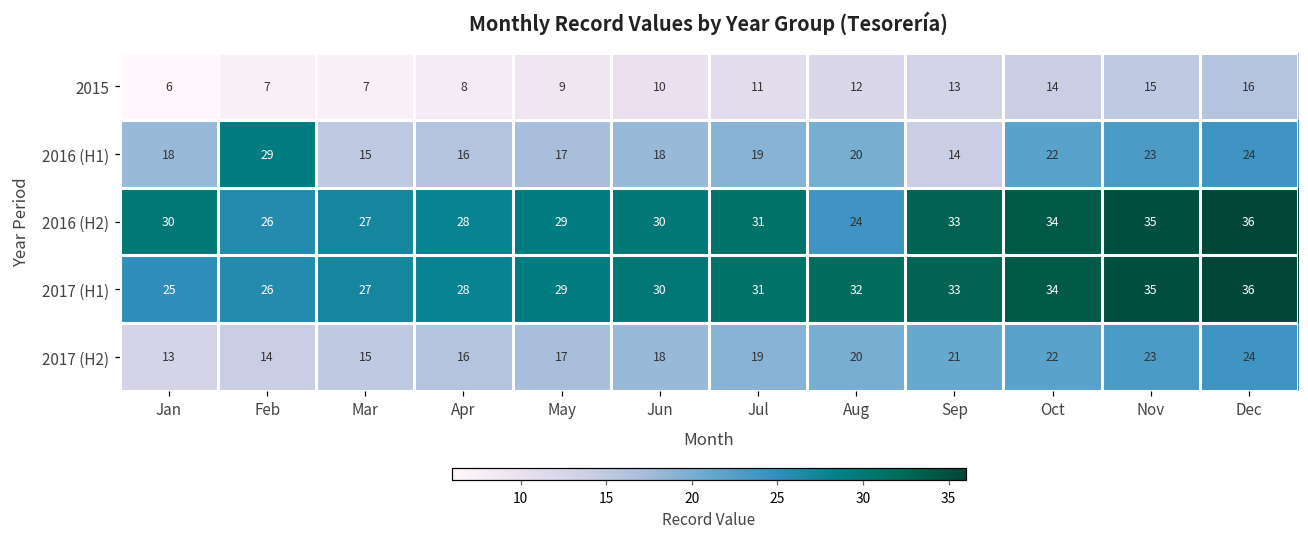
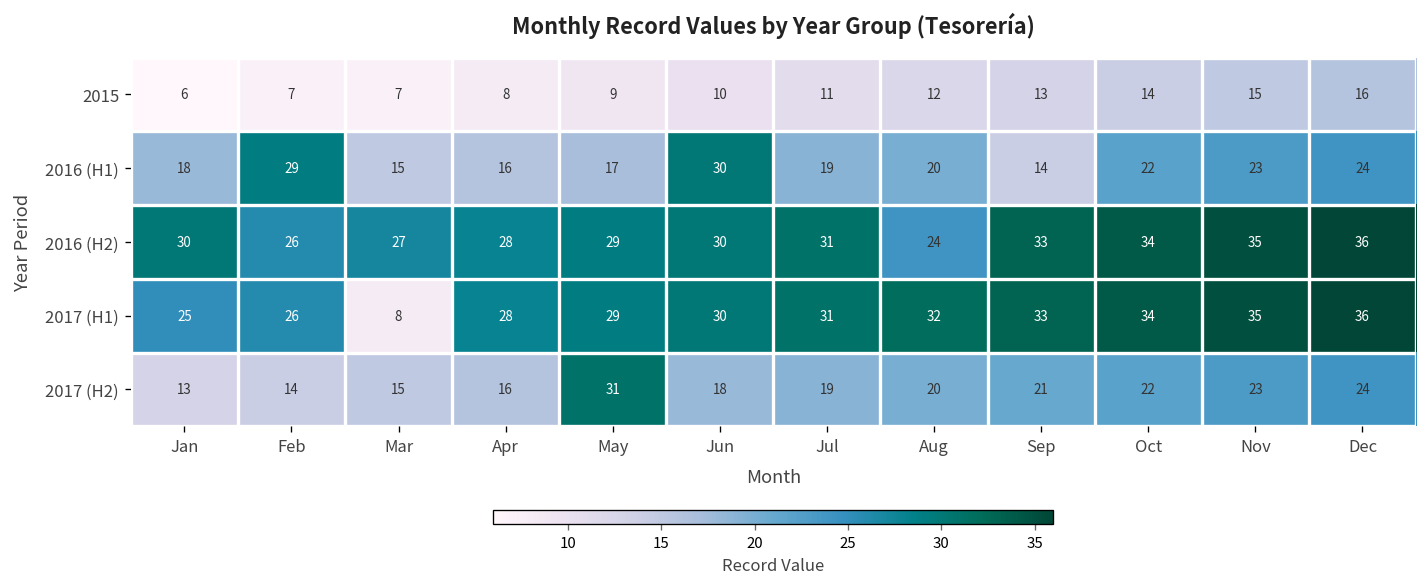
2016 (H1), Jun: 18 -> 30
2017 (H1), Mar: 27 -> 8
2017 (H2), May: 17 -> 31
